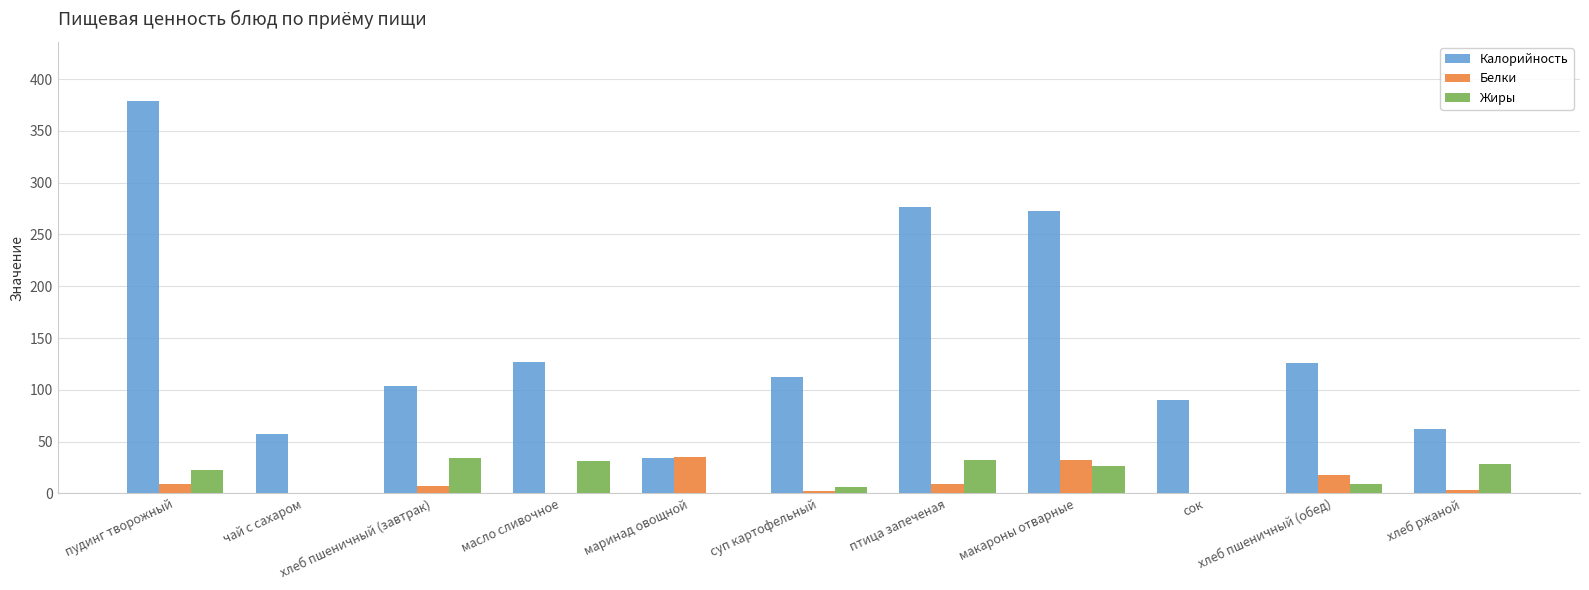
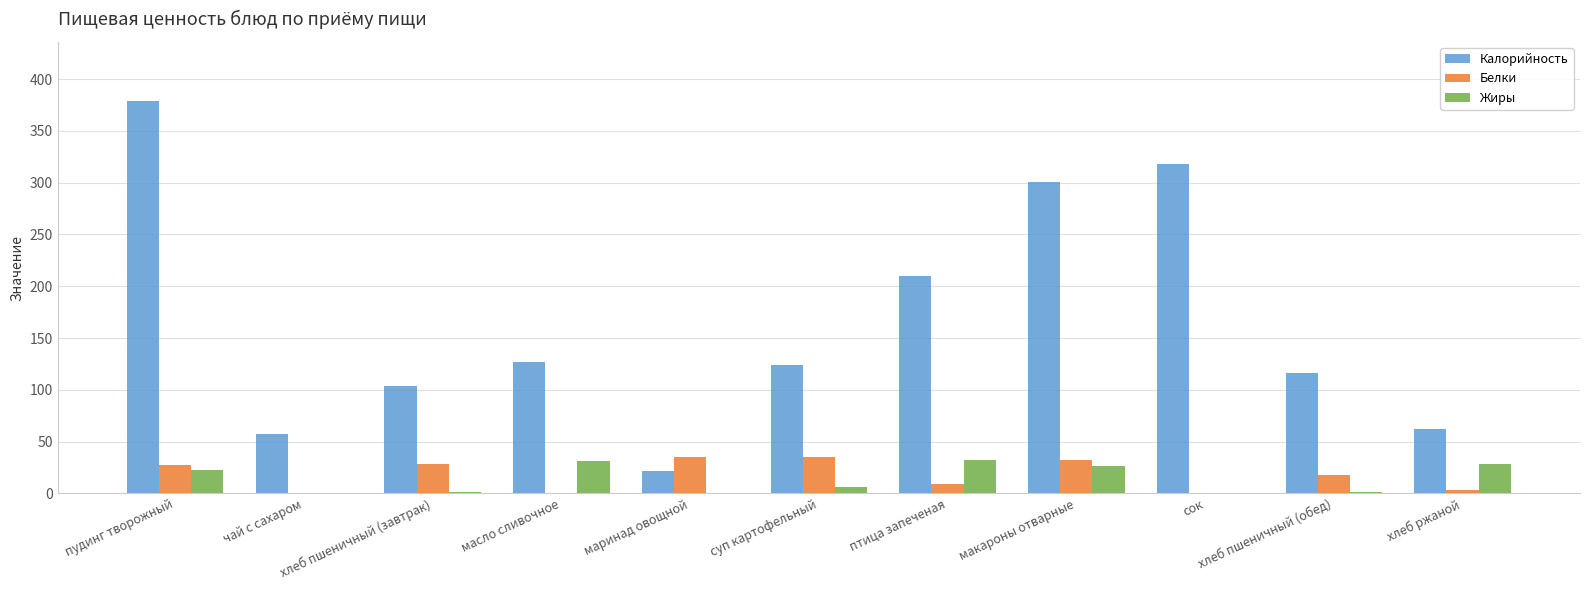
Белки, пудинг творожный: 9 -> 27
Белки, хлеб пшеничный (завтрак): 7 -> 28
Жиры, хлеб пшеничный (завтрак): 34 -> 1
Калорийность, маринад овощной: 34 -> 22
Калорийность, суп картофельный: 112 -> 124
Белки, суп картофельный: 2 -> 35
Калорийность, птица запеченая: 276 -> 210
Калорийность, макароны отварные: 273 -> 301
Калорийность, сок: 90 -> 318
Калорийность, хлеб пшеничный (обед): 126 -> 116
Жиры, хлеб пшеничный (обед): 9 -> 1
